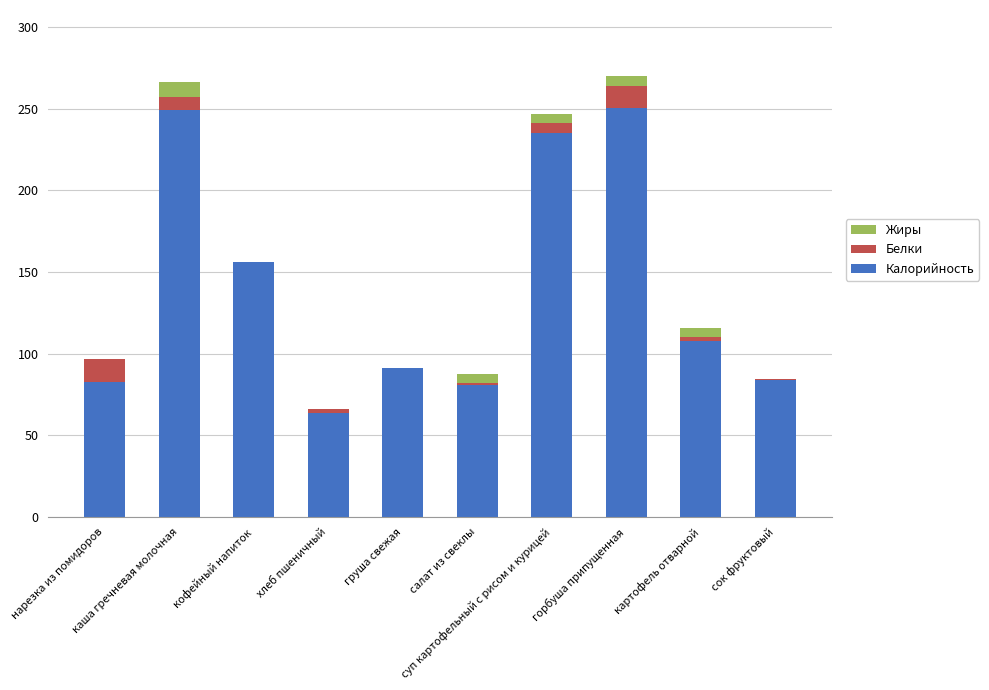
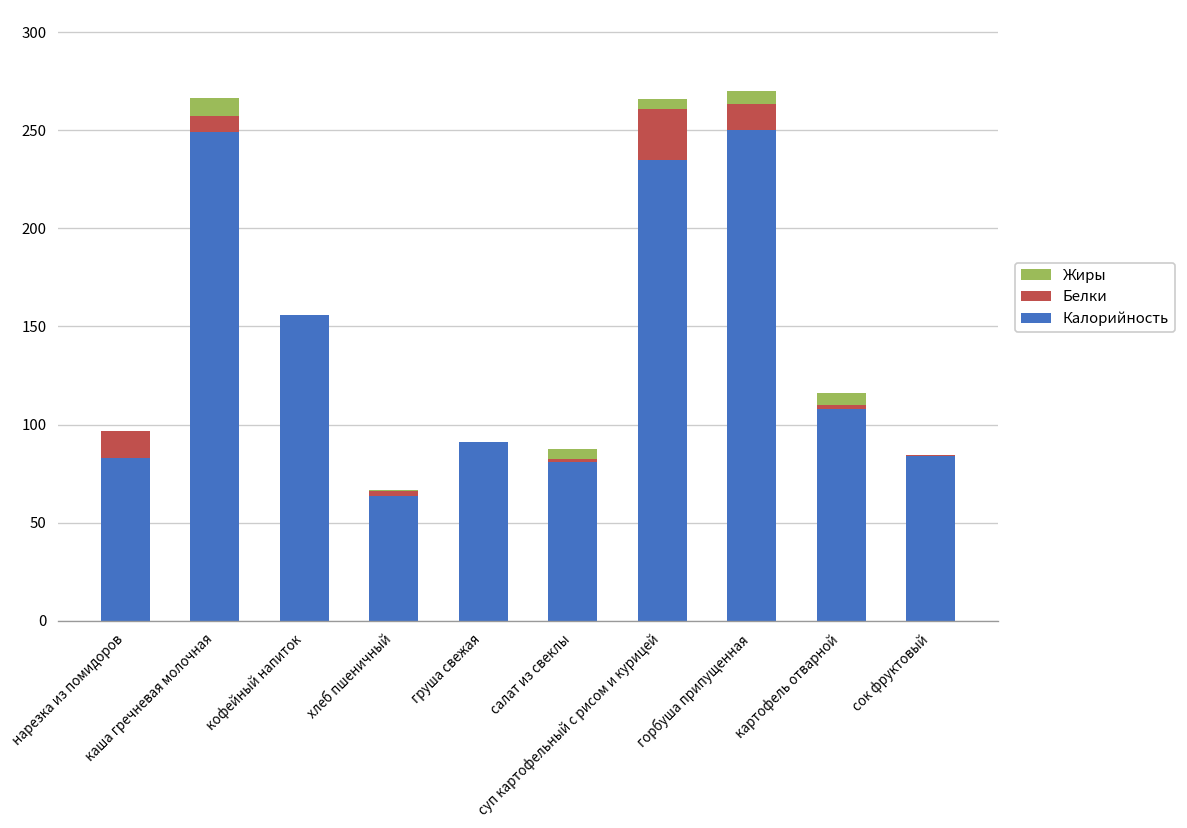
Белки, суп картофельный с рисом и курицей: 7 -> 26
